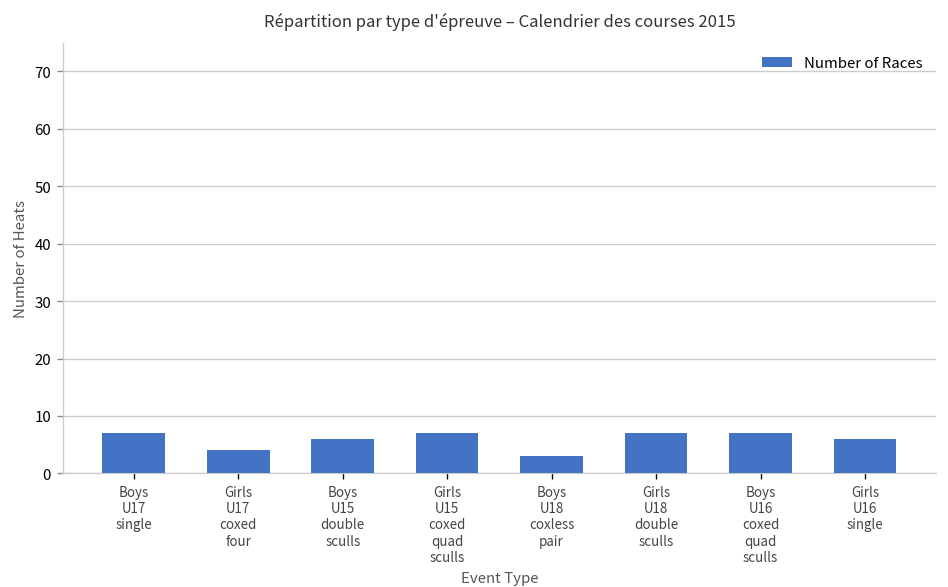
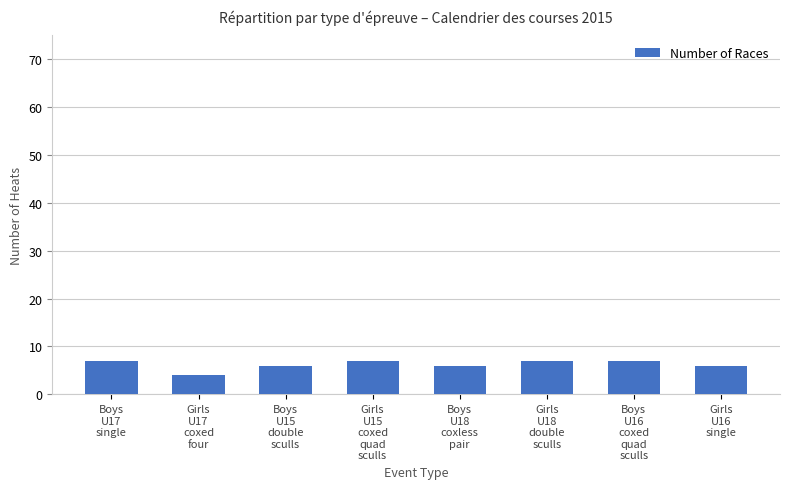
Boys U18 coxless pair: 3 -> 6
